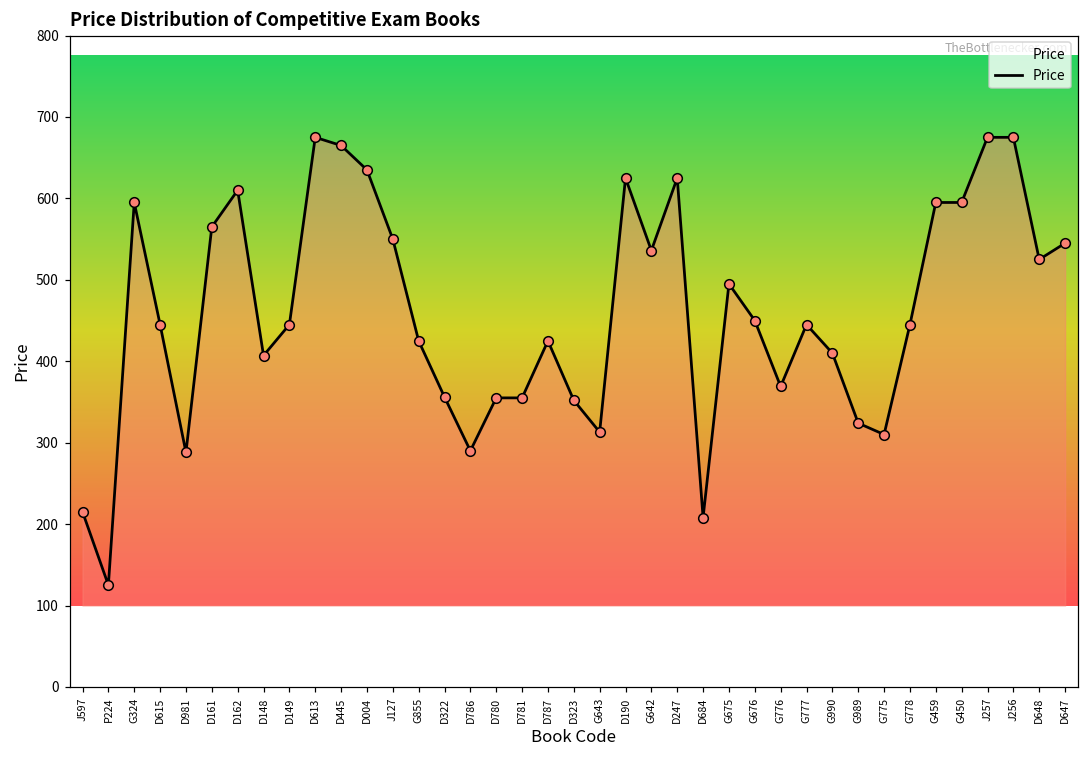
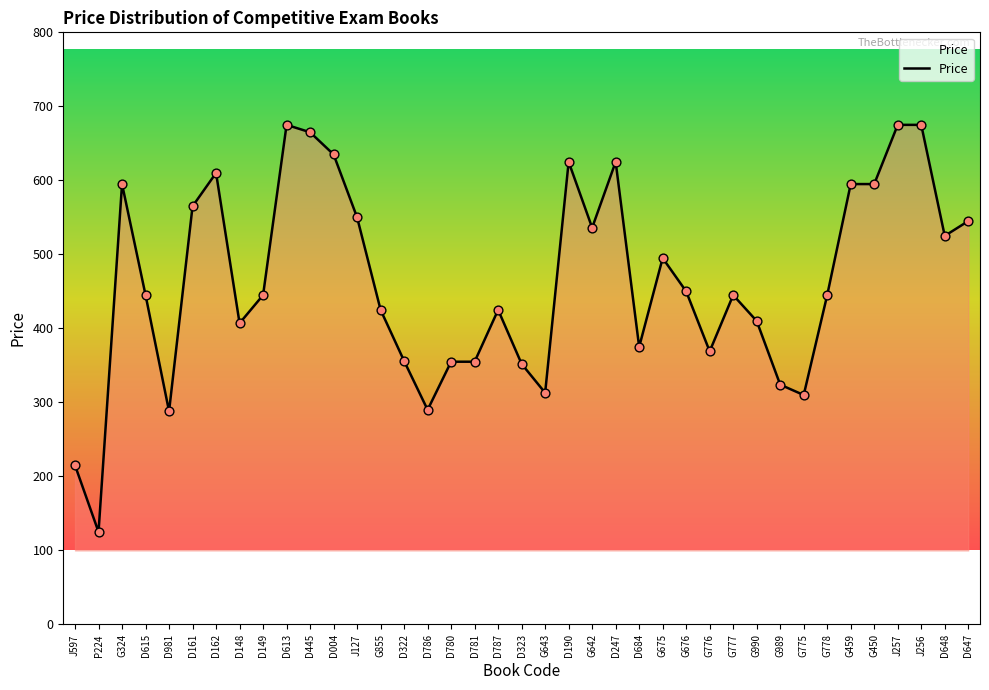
D684: 210 -> 380
